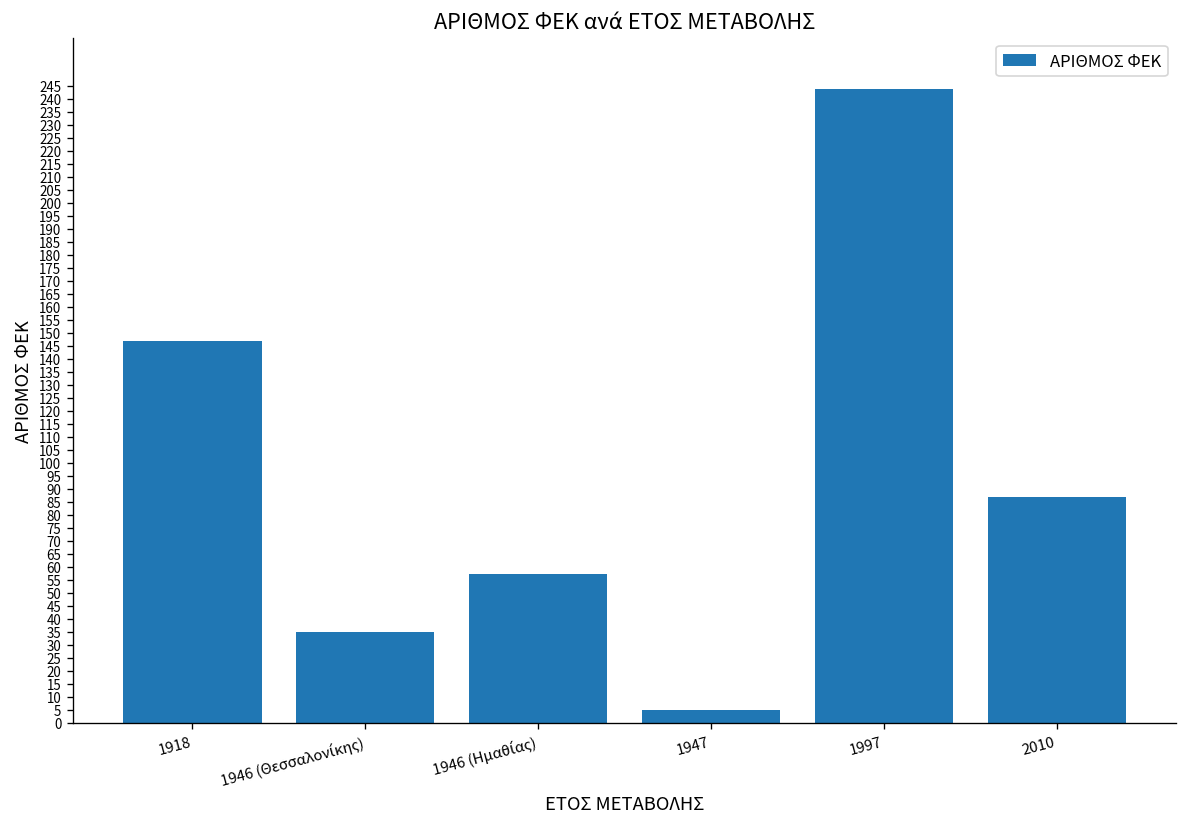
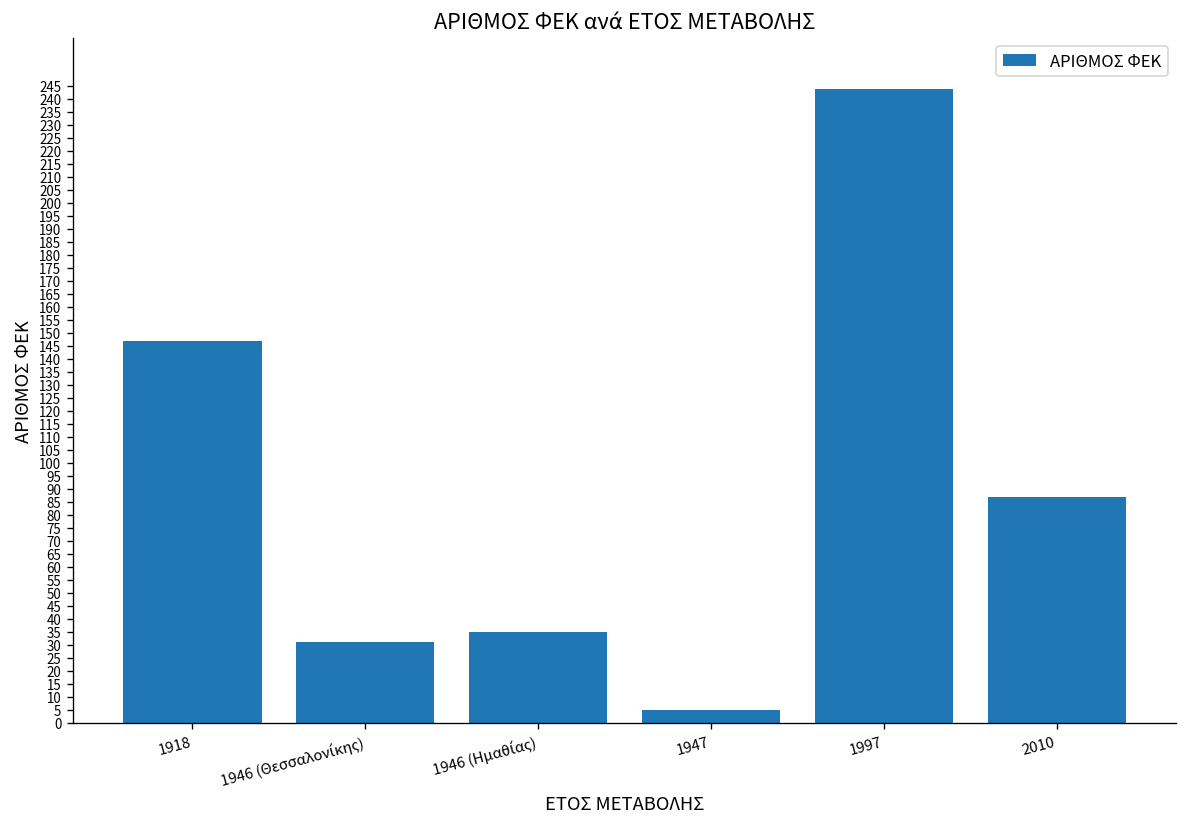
1946 (Θεσσαλονίκης): 35 -> 31
1946 (Ημαθίας): 57 -> 35
